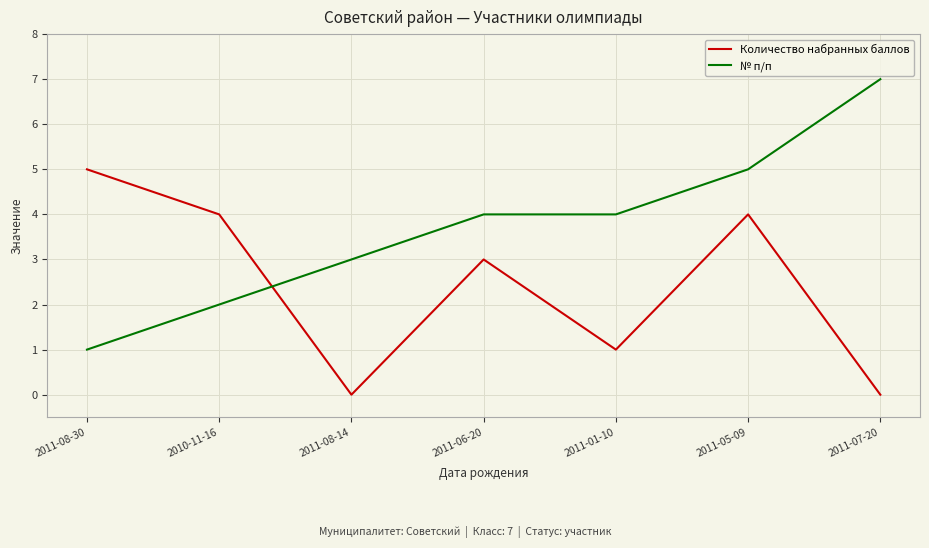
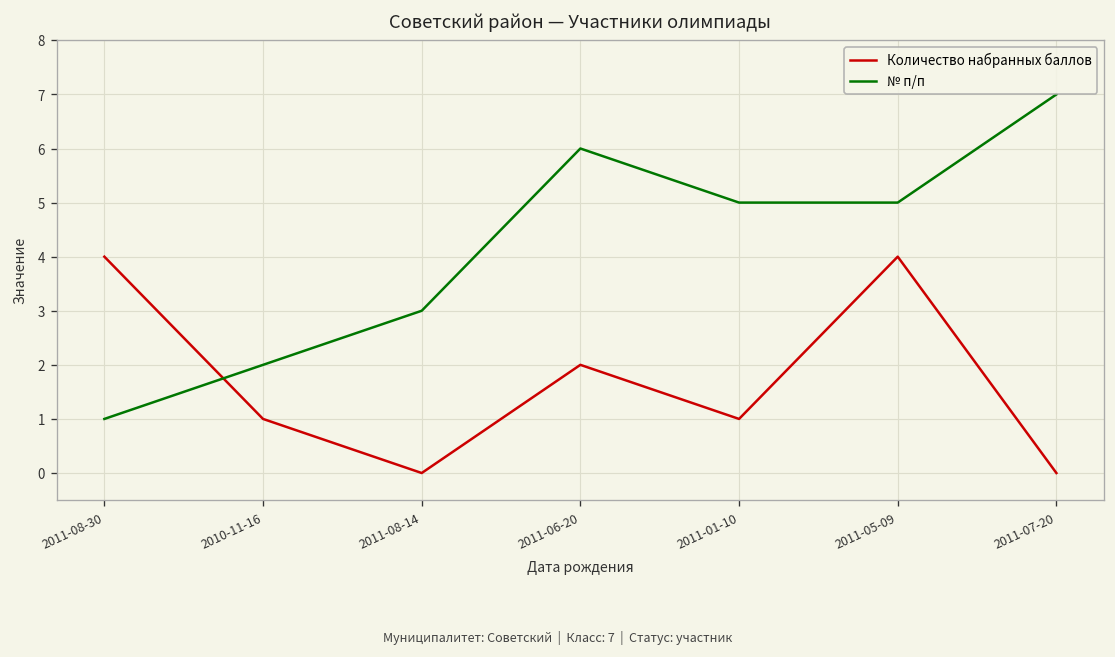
Количество набранных баллов, 2011-08-30: 5 -> 4
Количество набранных баллов, 2010-11-16: 4 -> 1
Количество набранных баллов, 2011-06-20: 3 -> 2
№ п/п, 2011-06-20: 4 -> 6
№ п/п, 2011-01-10: 4 -> 5
